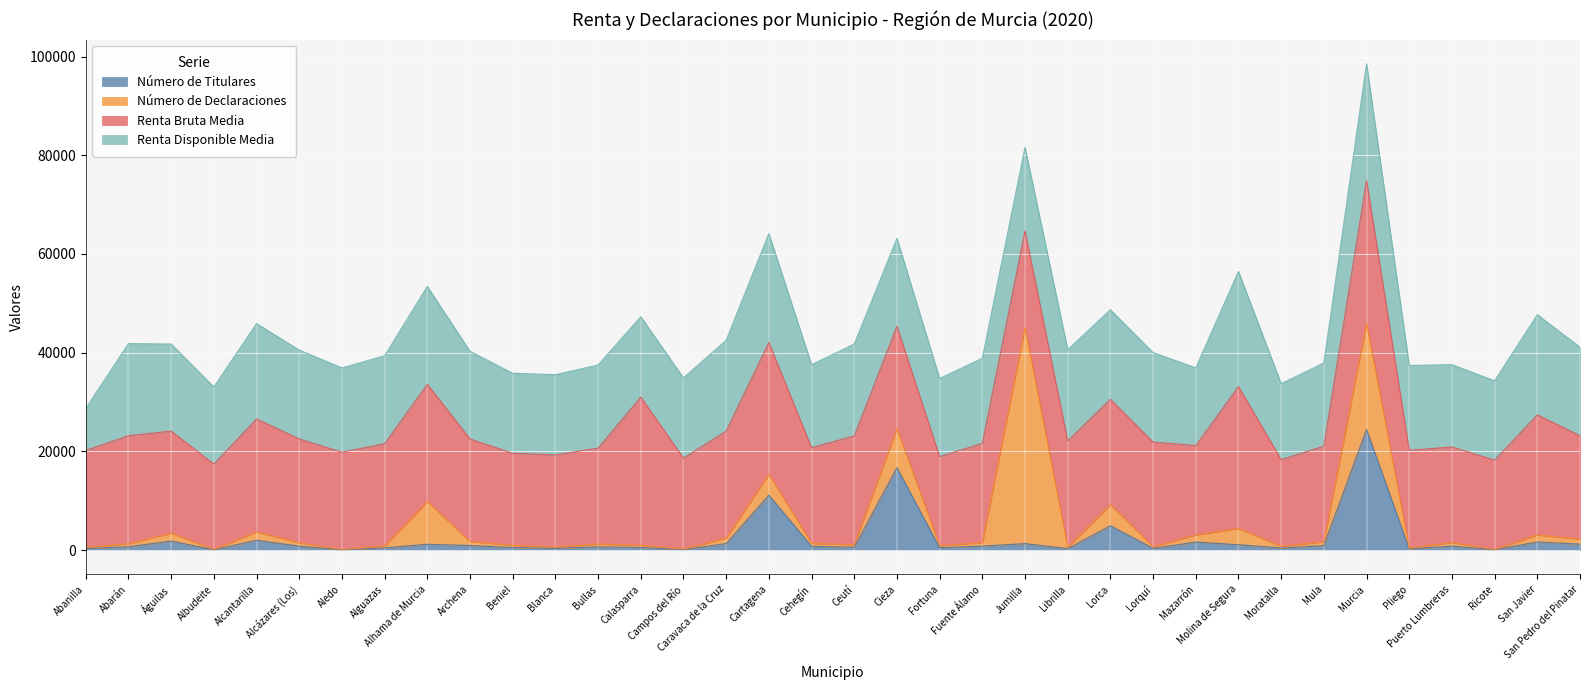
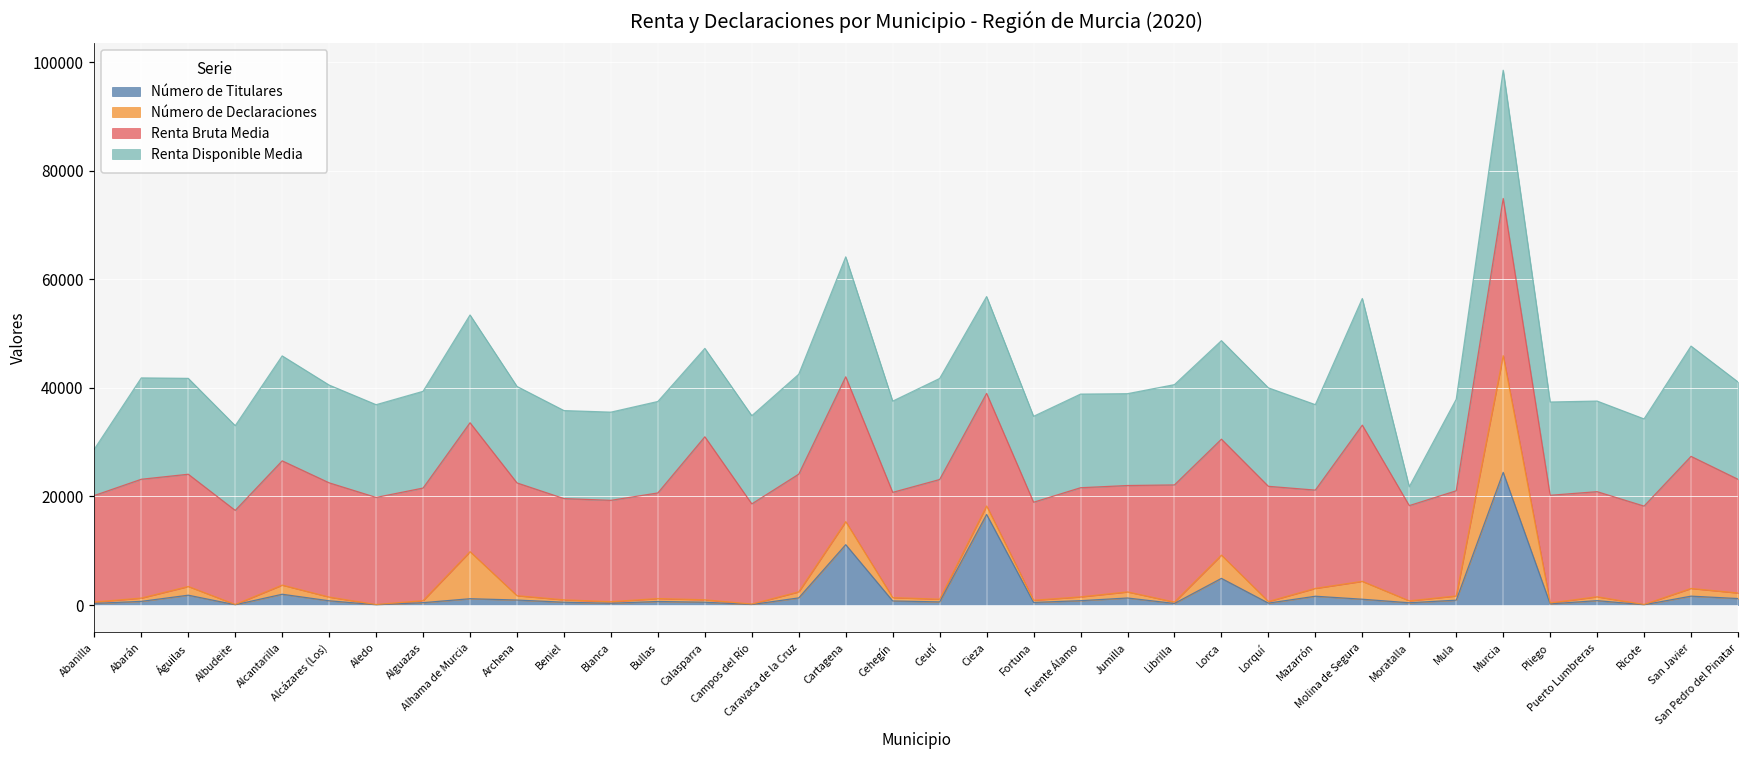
Número de Declaraciones, Cieza: 8000 -> 2000
Número de Declaraciones, Jumilla: 44000 -> 1000
Renta Disponible Media, Moratalla: 15000 -> 3000
